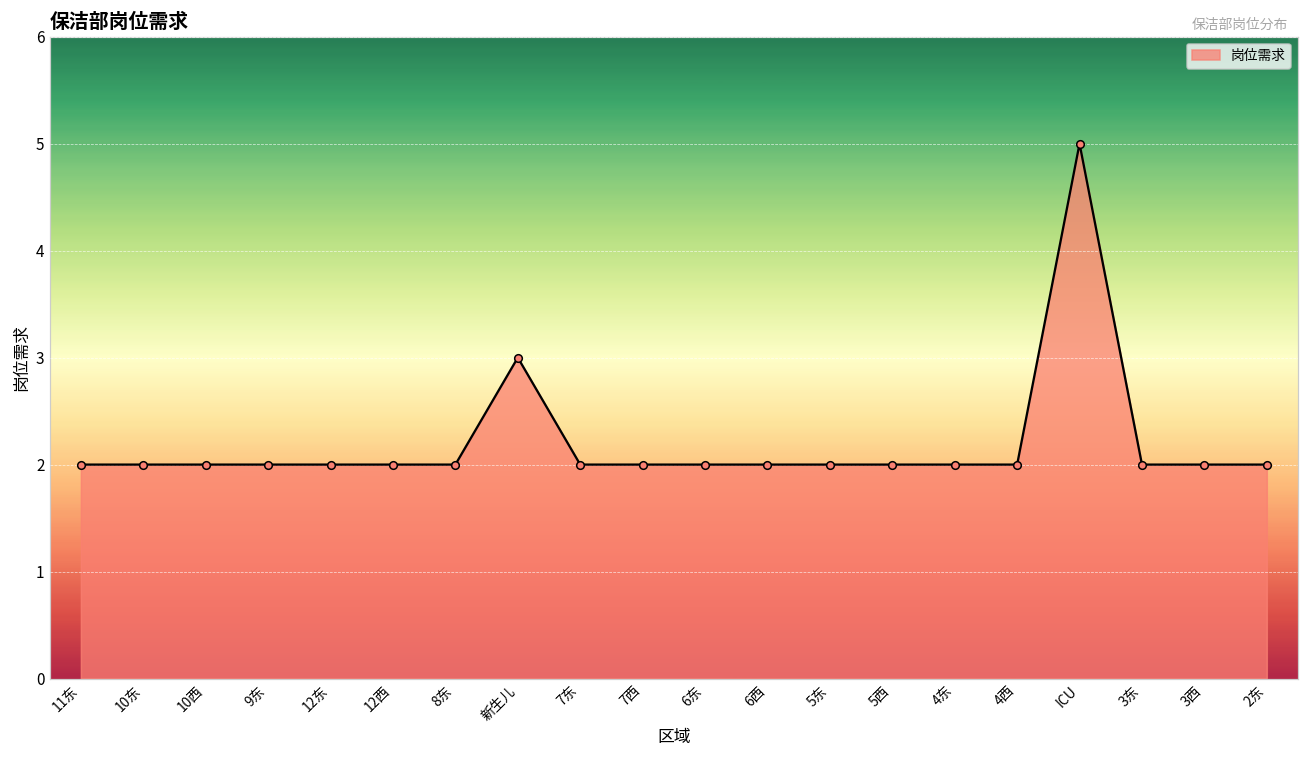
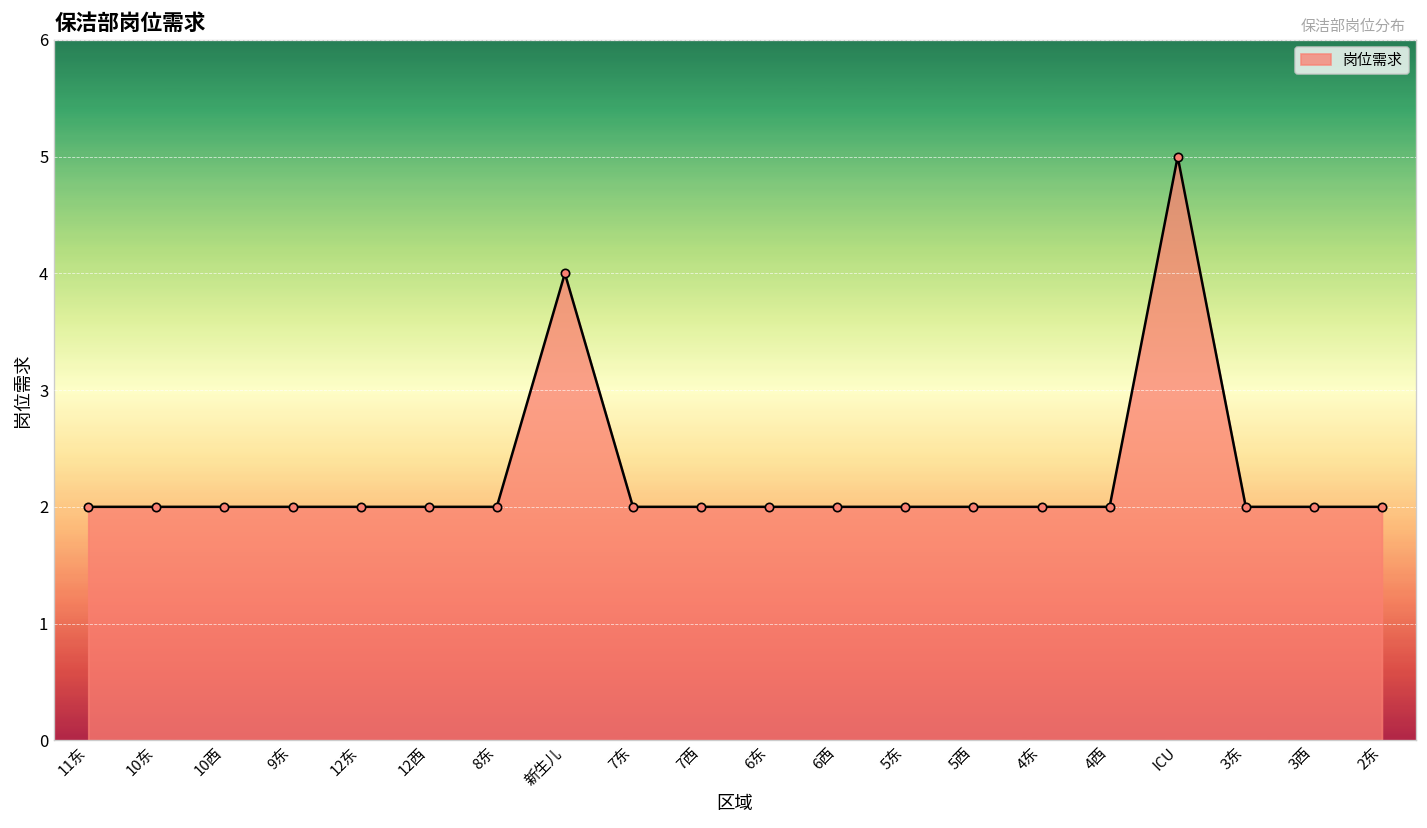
新生儿: 3 -> 4
